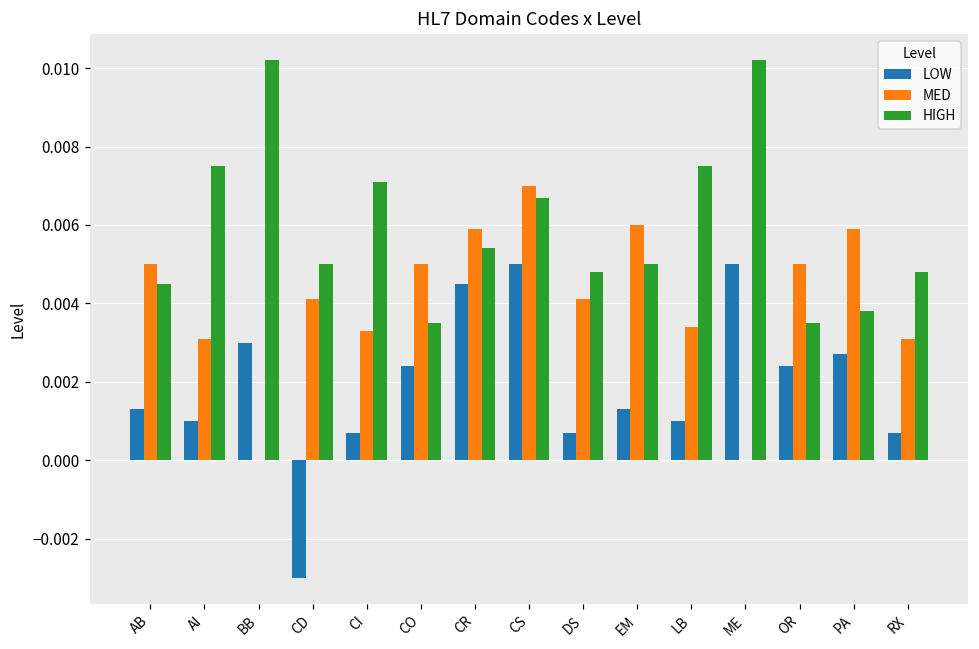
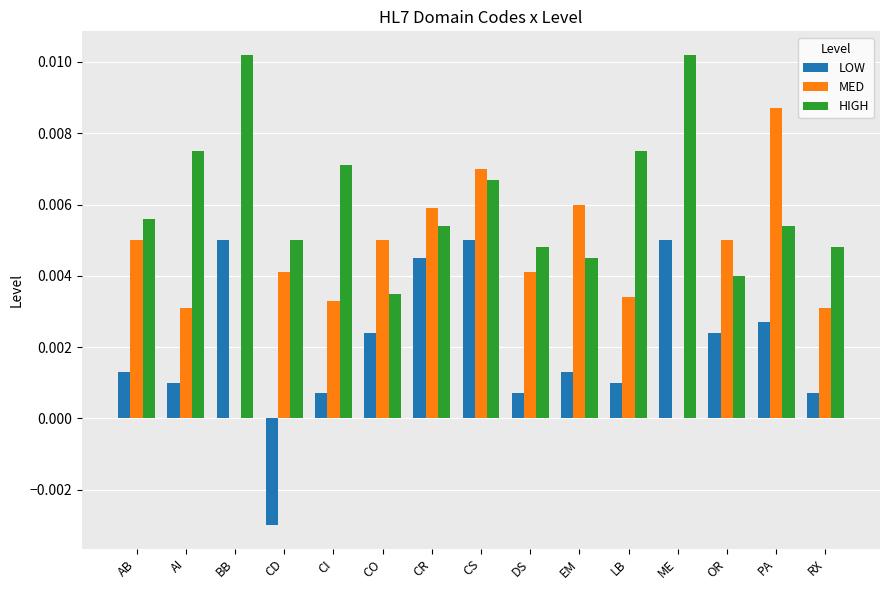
HIGH, AB: 0.0045 -> 0.0056
LOW, BB: 0.003 -> 0.005
HIGH, EM: 0.0050 -> 0.0045
HIGH, OR: 0.0035 -> 0.0040
MED, PA: 0.0059 -> 0.0087
HIGH, PA: 0.0038 -> 0.0054
